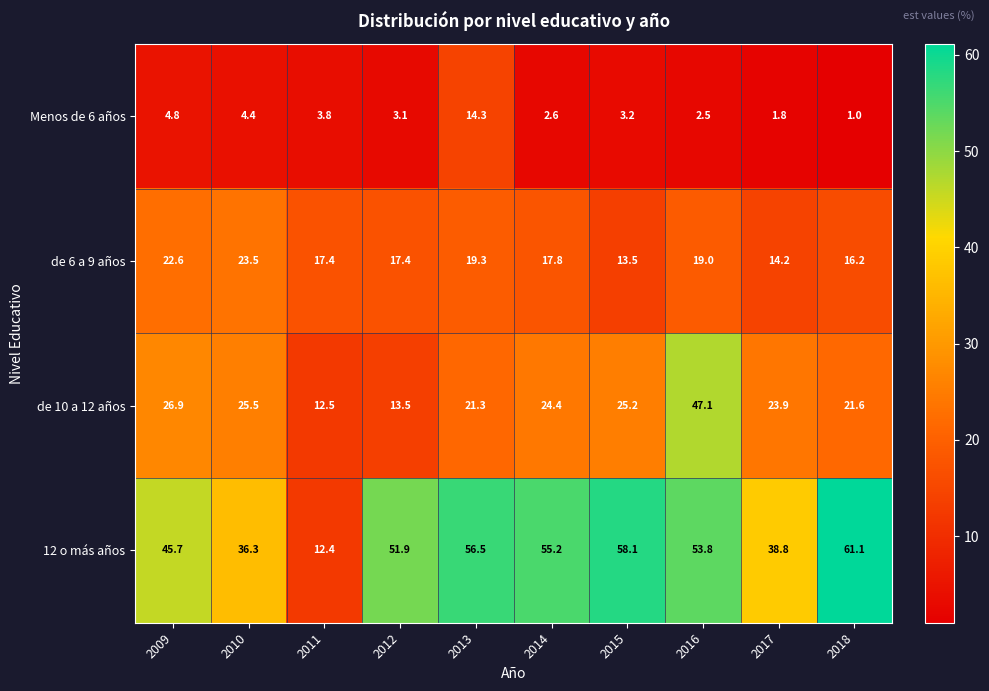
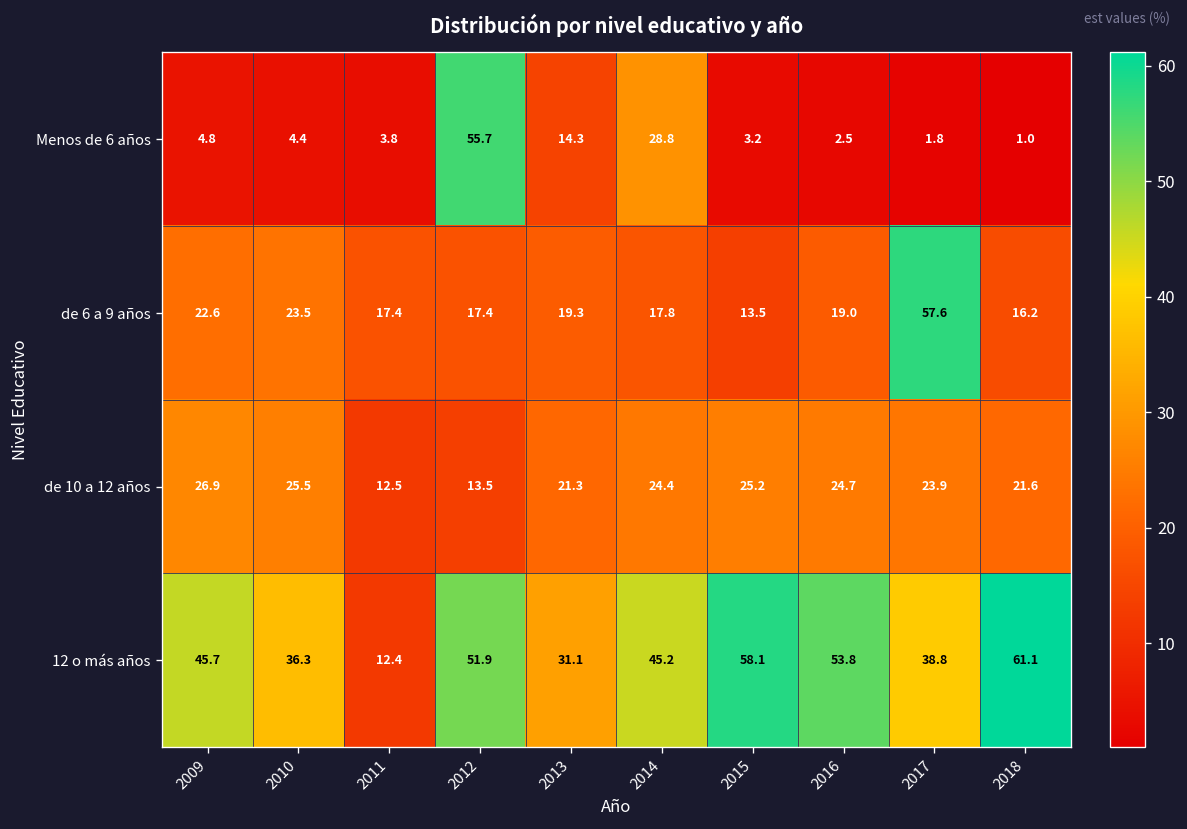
Menos de 6 años, 2012: 3.1 -> 55.7
Menos de 6 años, 2014: 2.6 -> 28.8
de 6 a 9 años, 2017: 14.2 -> 57.6
de 10 a 12 años, 2016: 47.1 -> 24.7
12 o más años, 2013: 56.5 -> 31.1
12 o más años, 2014: 55.2 -> 45.2
